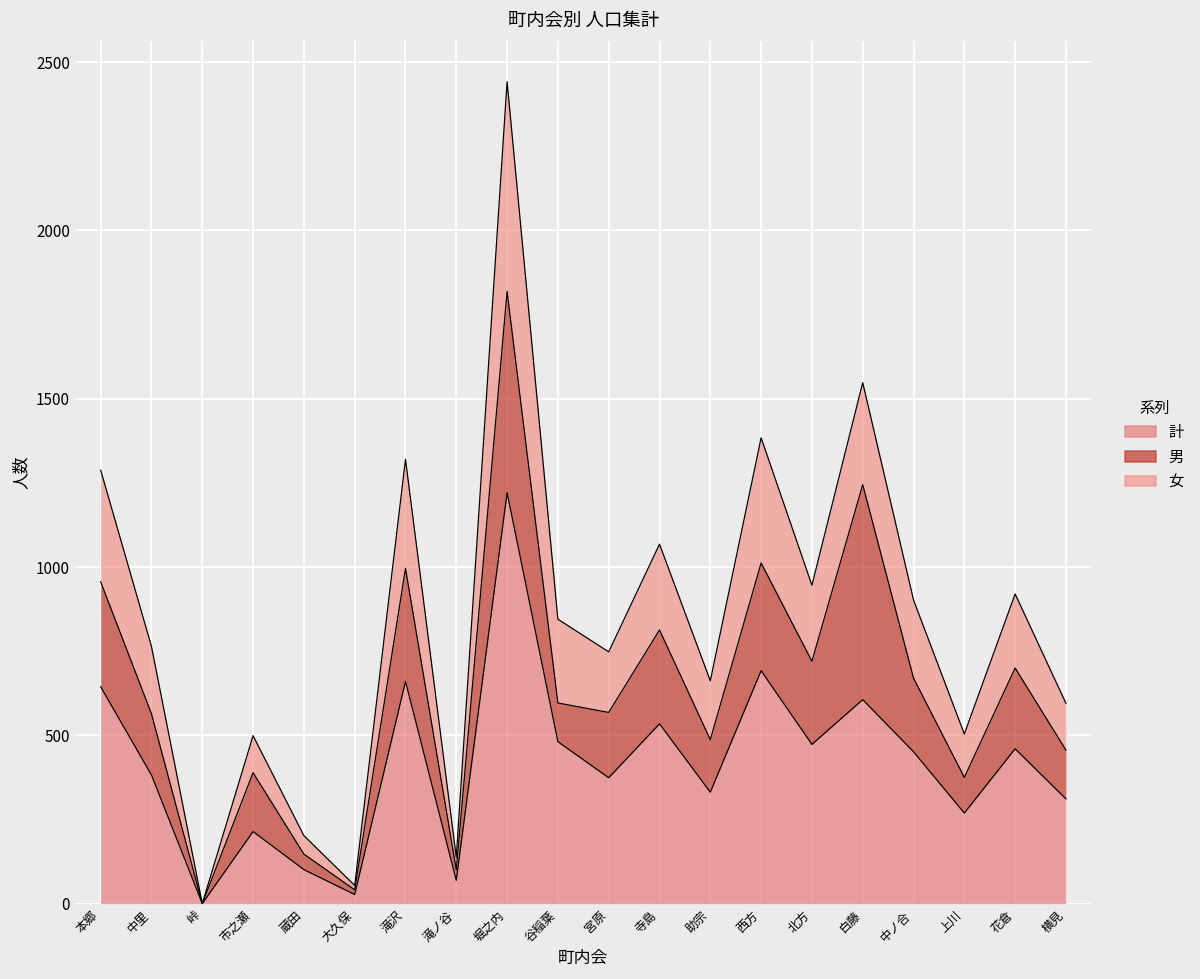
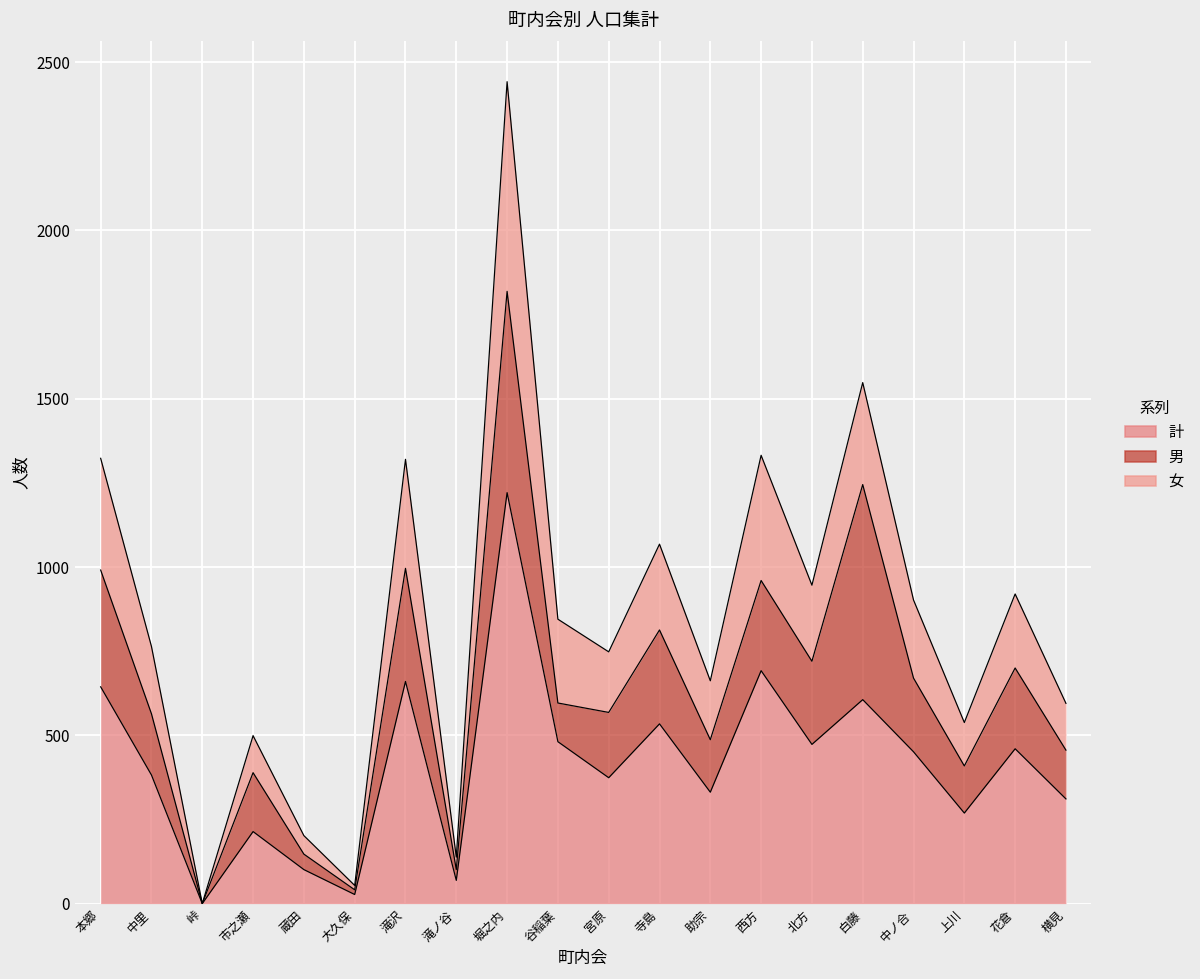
男, 本郷: 310 -> 350
男, 西方: 320 -> 270
男, 上川: 110 -> 140
